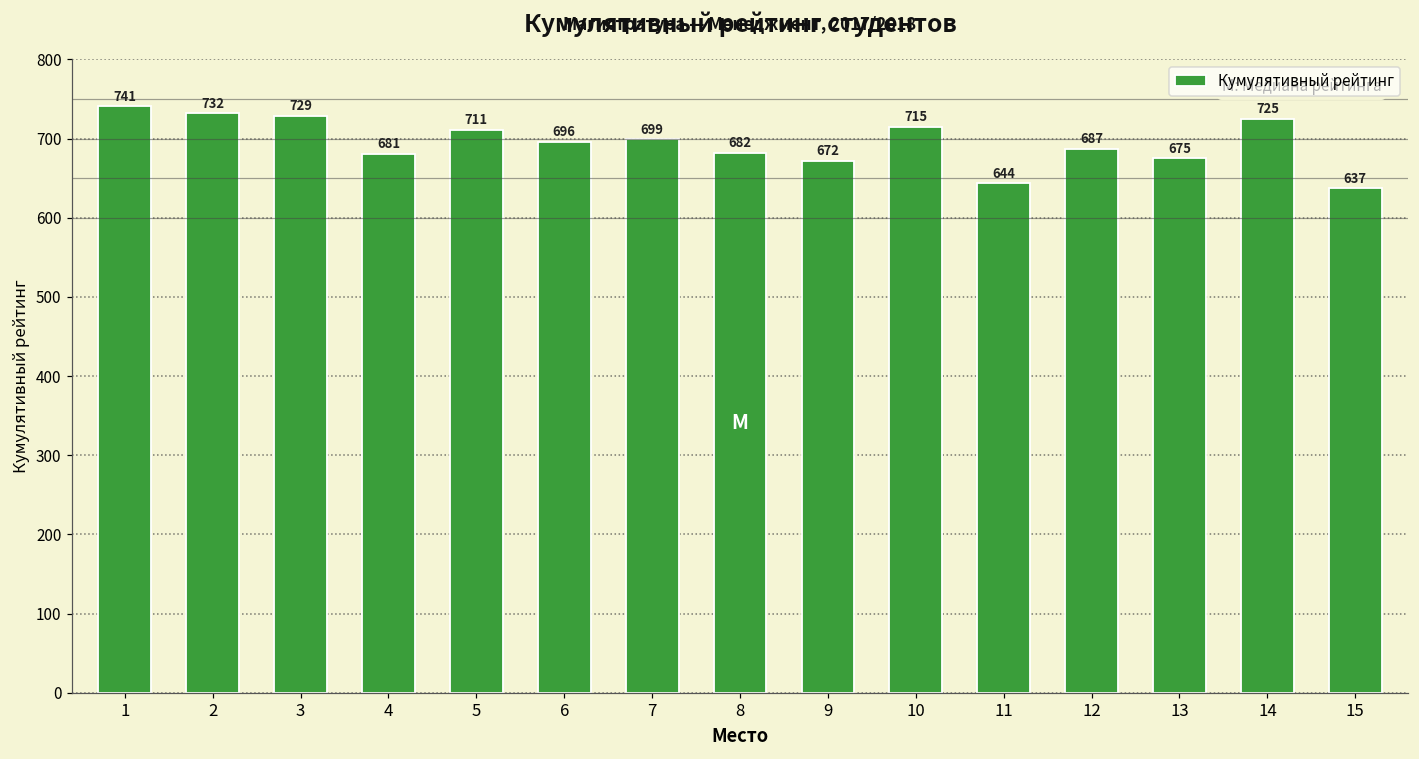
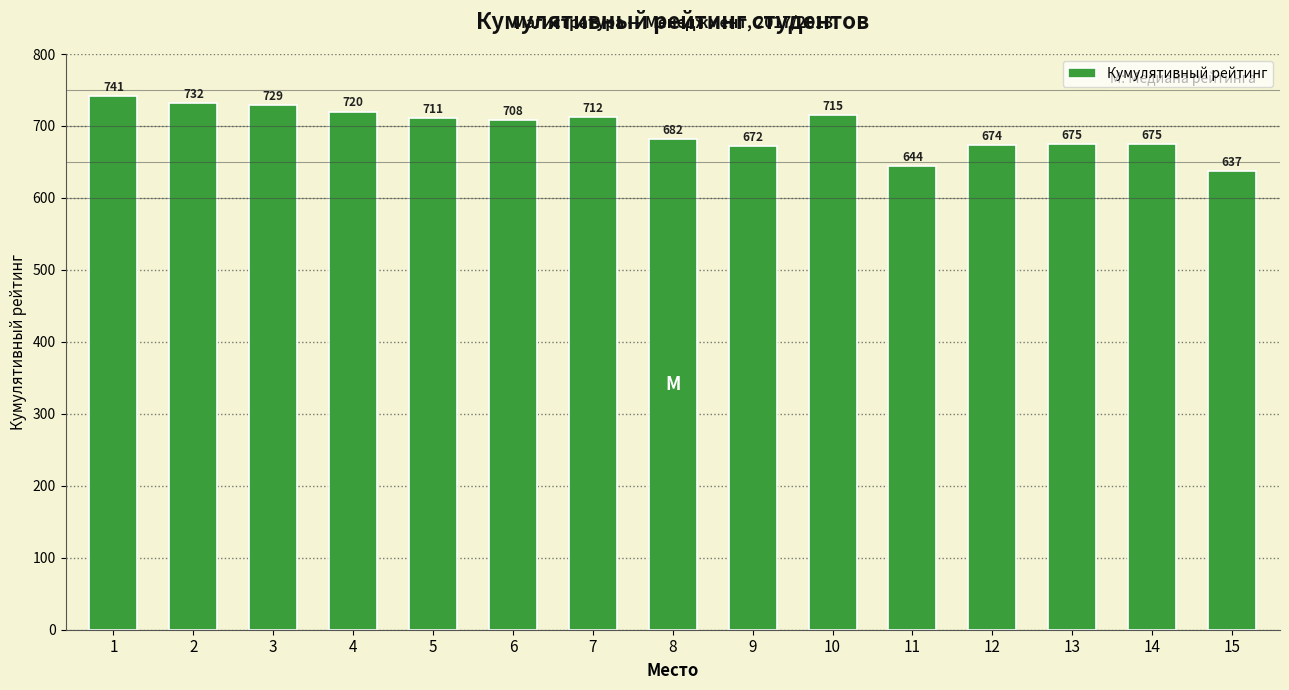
4: 681 -> 720
6: 696 -> 708
7: 699 -> 712
12: 687 -> 674
14: 725 -> 675
